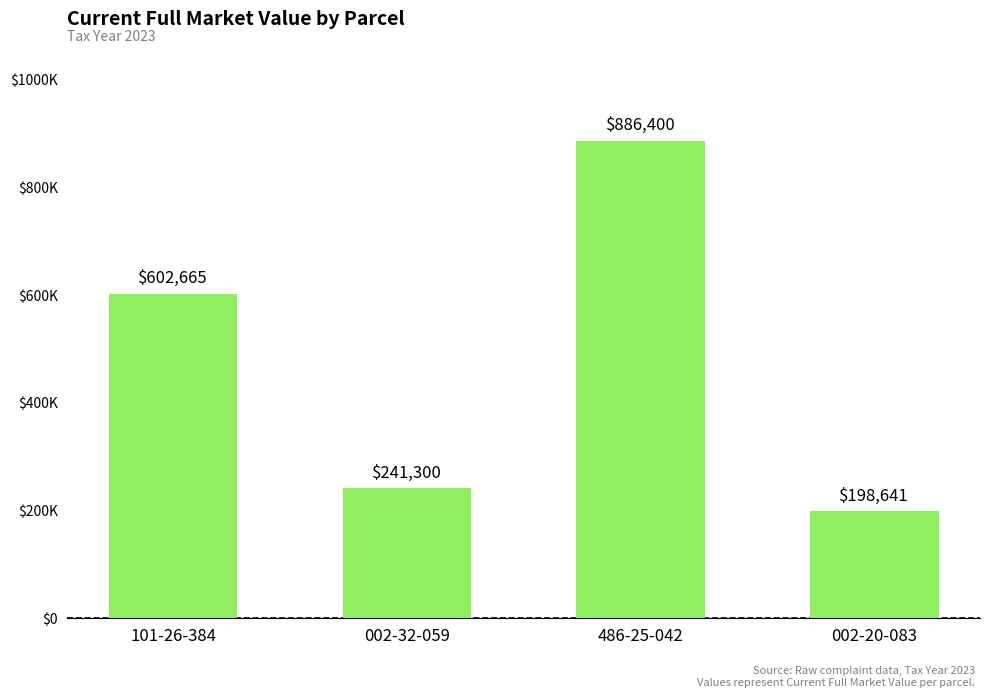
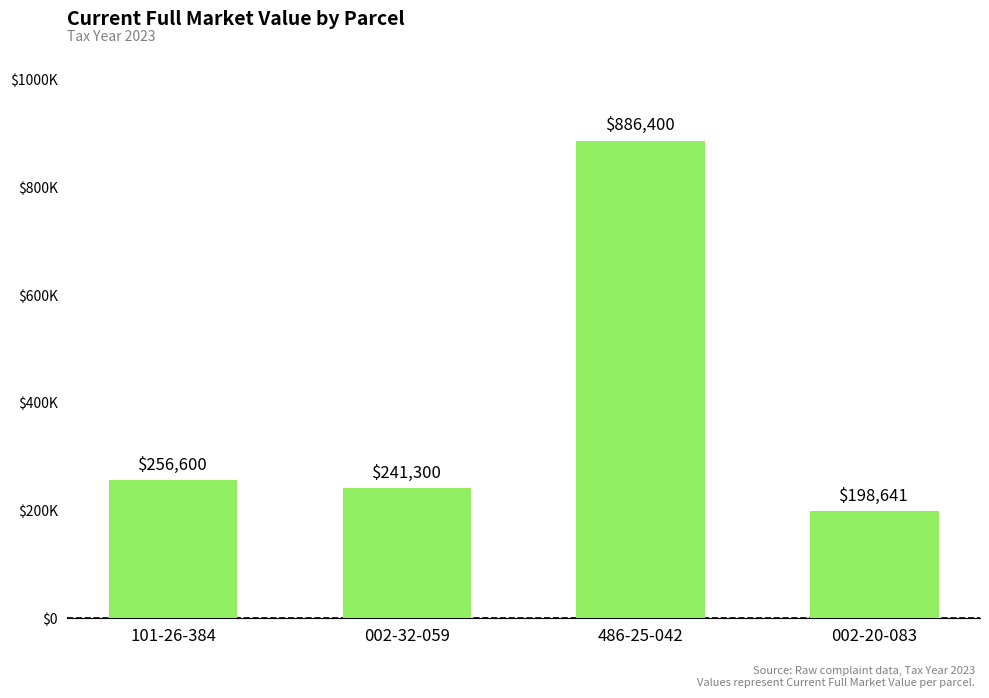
101-26-384: $602,665 -> $256,600
